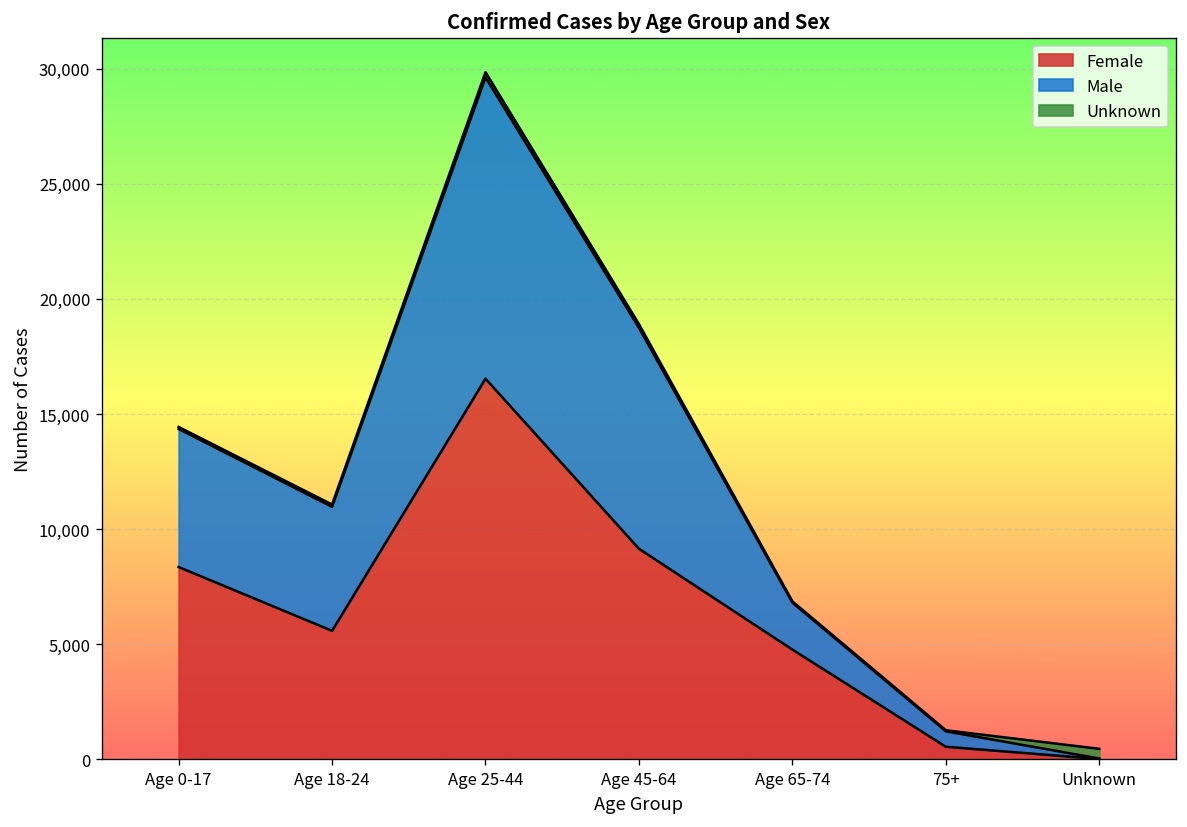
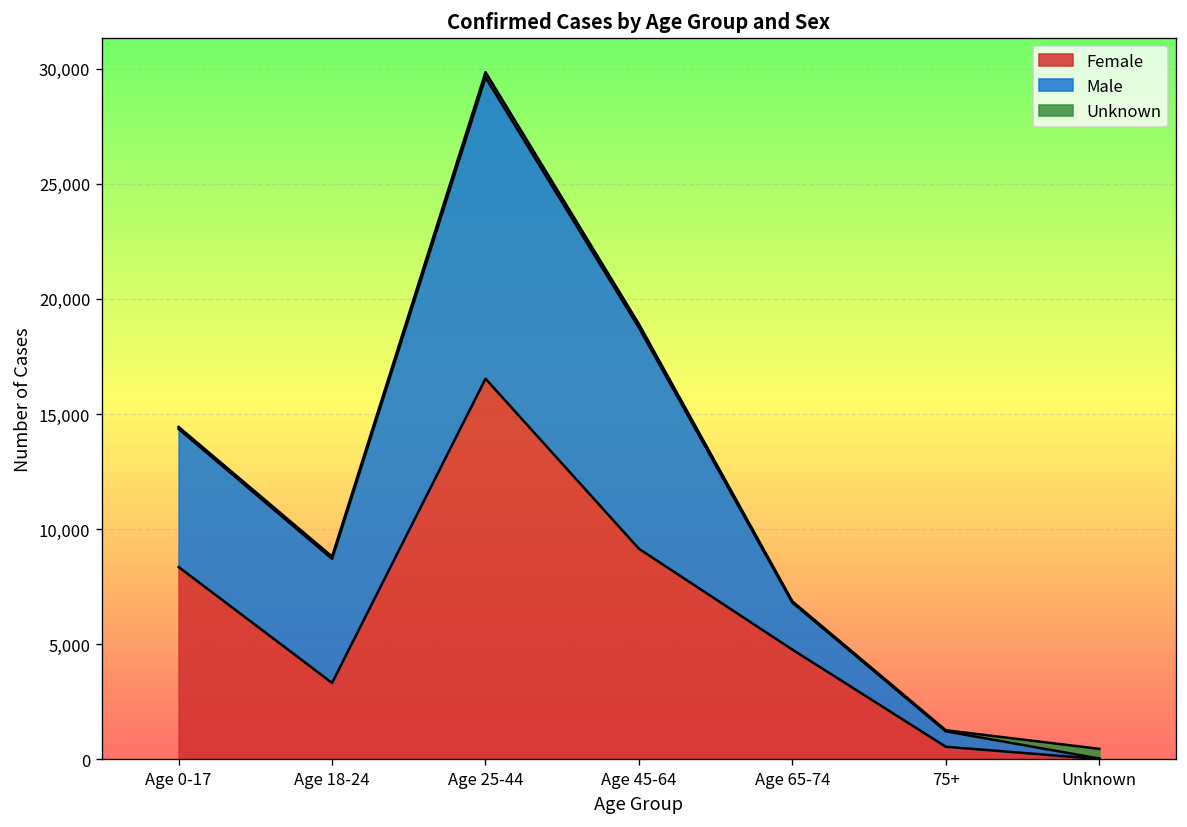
Female, Age 18-24: 5,600 -> 3,300
